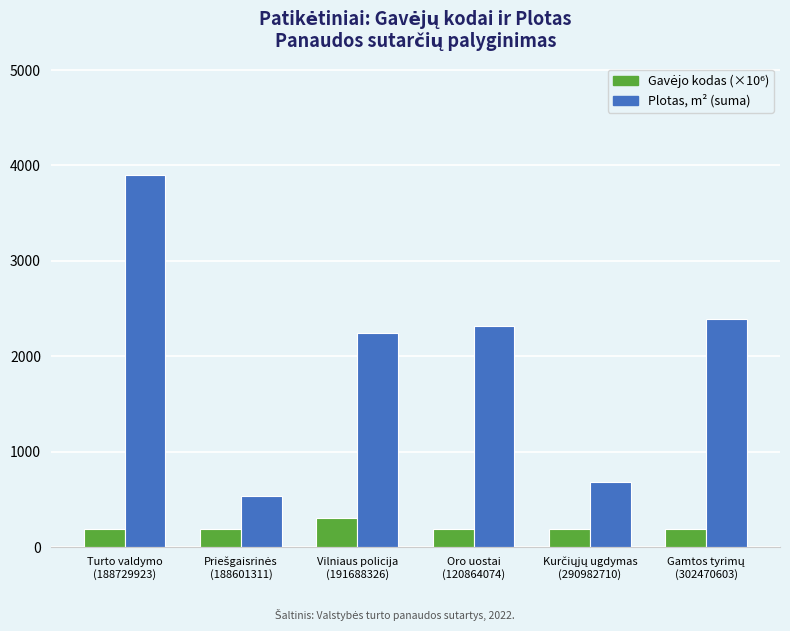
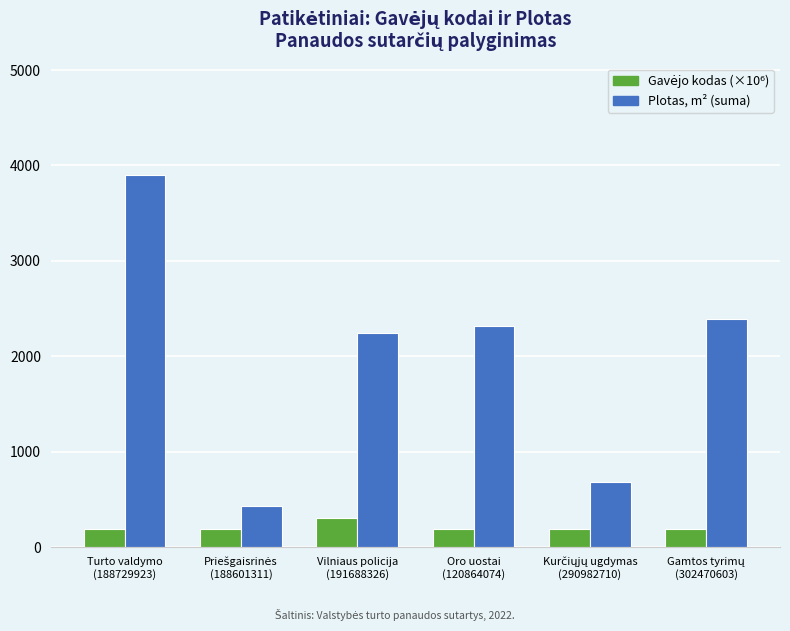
Plotas, m² (suma), Priešgaisrinės (188601311): 500 -> 400
